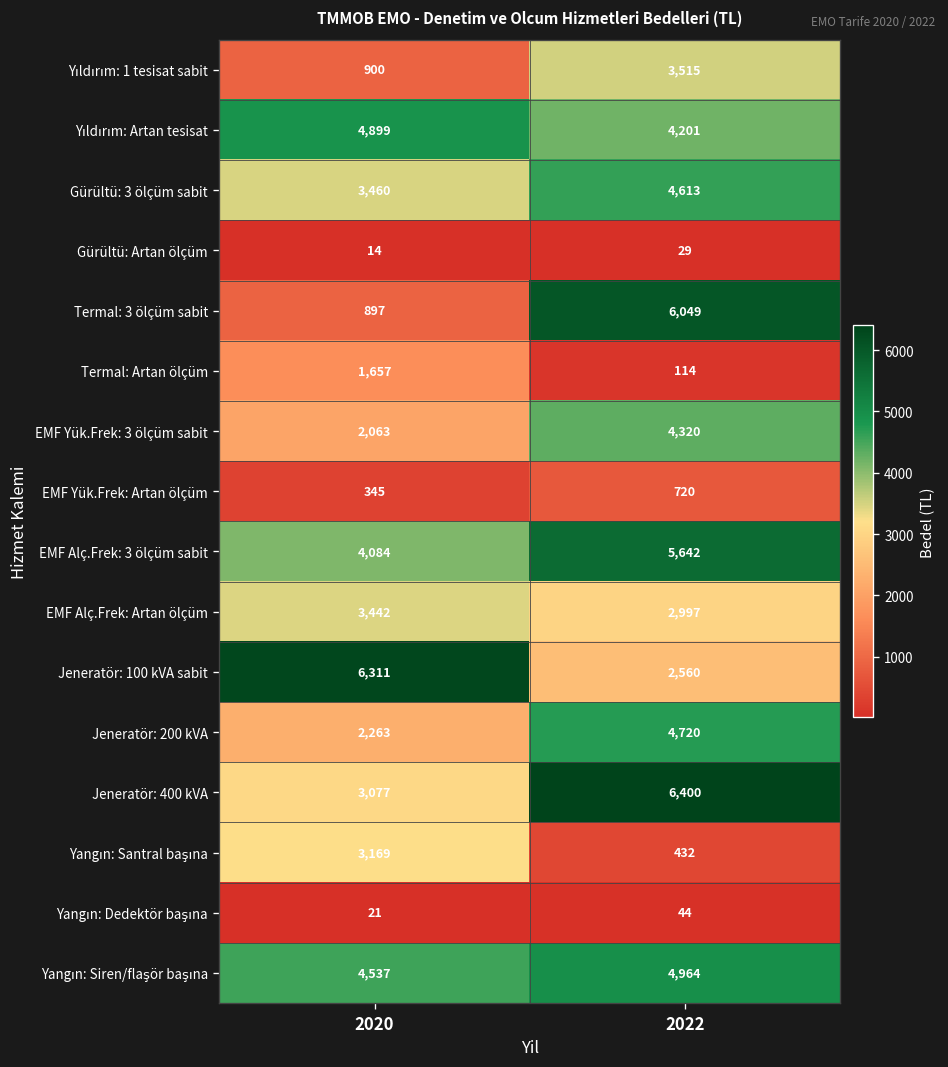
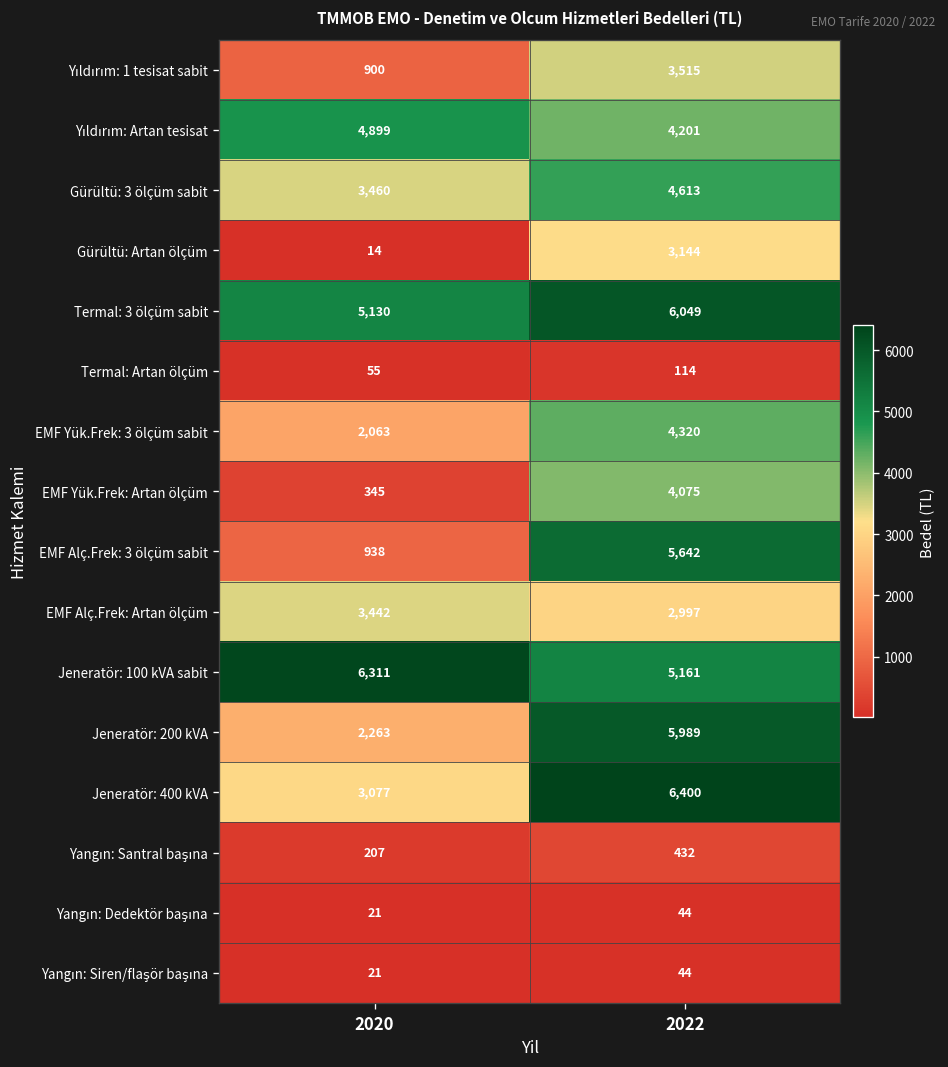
Gürültü: Artan ölçüm, 2022: 29 -> 3,144
Termal: 3 ölçüm sabit, 2020: 897 -> 5,130
Termal: Artan ölçüm, 2020: 1,657 -> 55
EMF Yük.Frek: Artan ölçüm, 2022: 720 -> 4,075
EMF Alç.Frek: 3 ölçüm sabit, 2020: 4,084 -> 938
Jeneratör: 100 kVA sabit, 2022: 2,560 -> 5,161
Jeneratör: 200 kVA, 2022: 4,720 -> 5,989
Yangın: Santral başına, 2020: 3,169 -> 207
Yangın: Siren/flaşör başına, 2020: 4,537 -> 21
Yangın: Siren/flaşör başına, 2022: 4,964 -> 44
